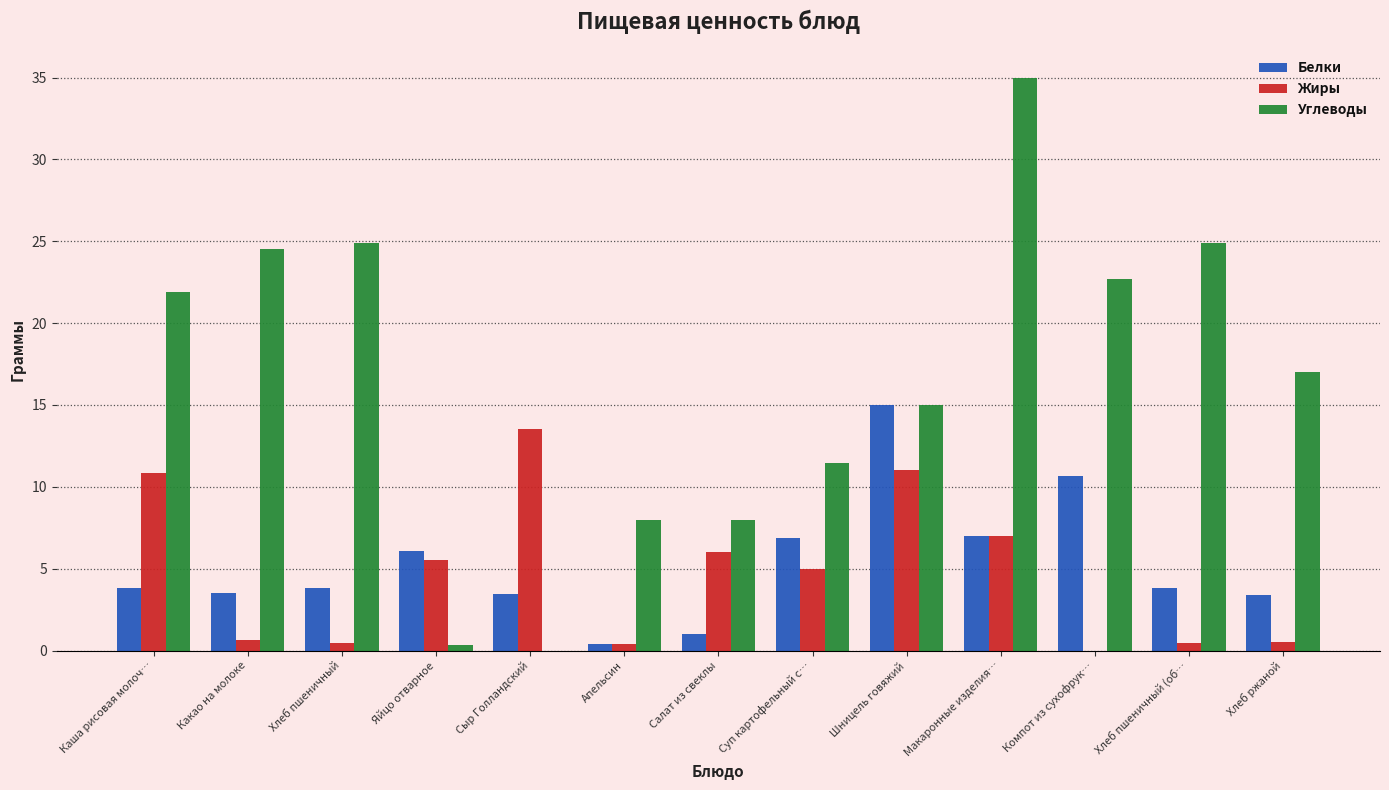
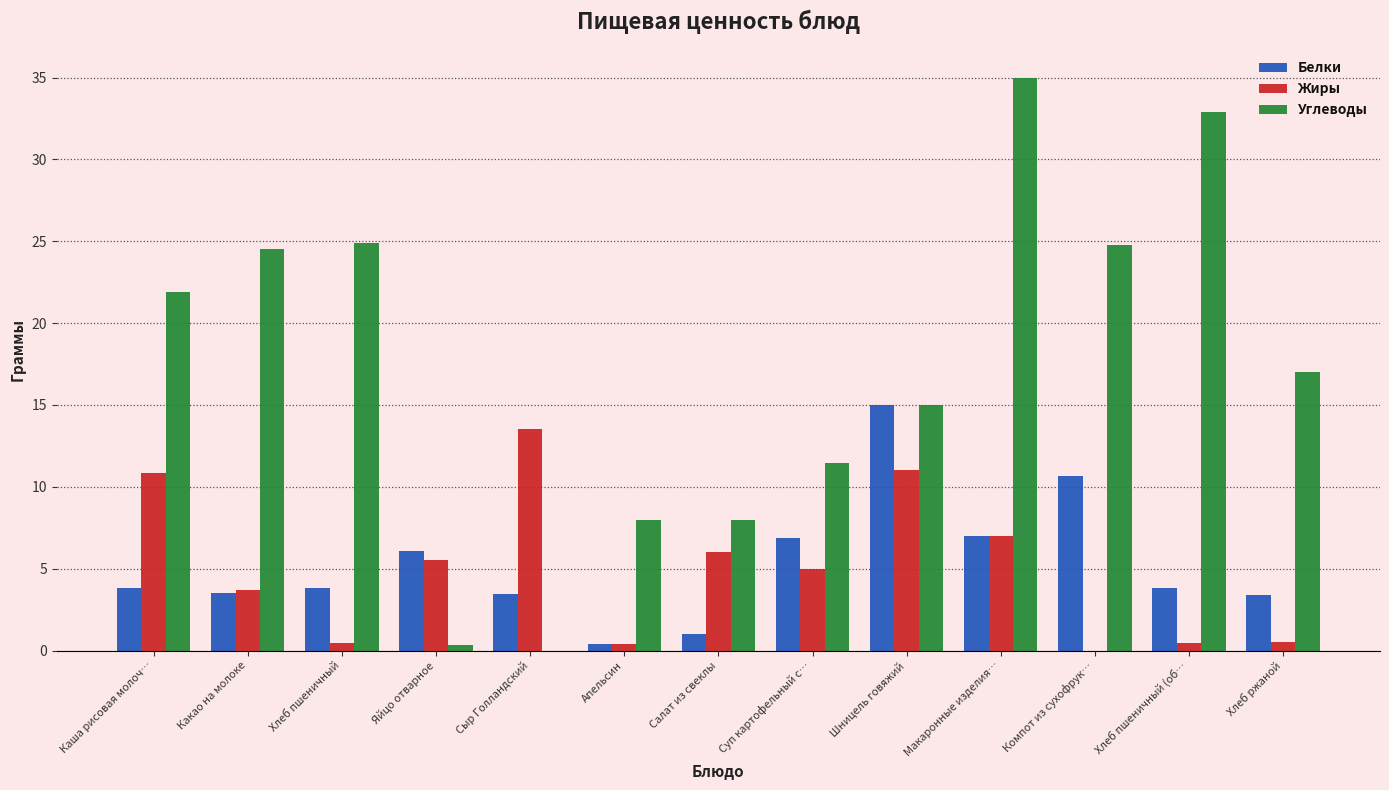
Жиры, Какао на молоке: 0.7 -> 3.7
Углеводы, Компот из сухофрук…: 22.7 -> 24.8
Углеводы, Хлеб пшеничный (об…: 24.9 -> 32.9
